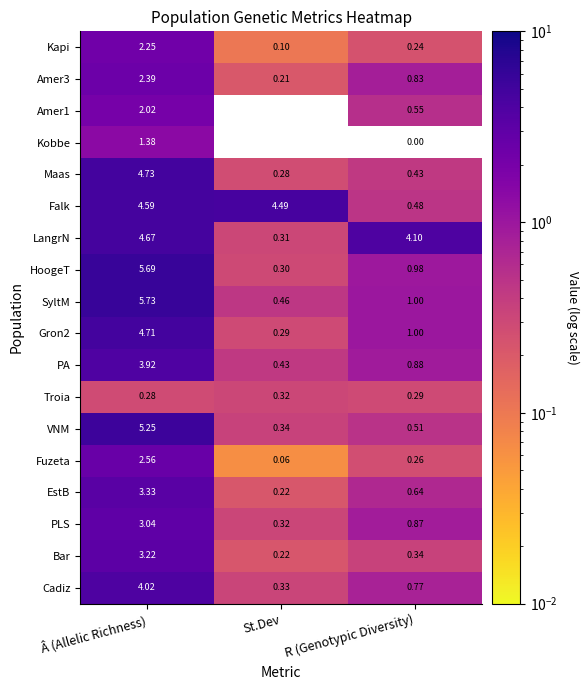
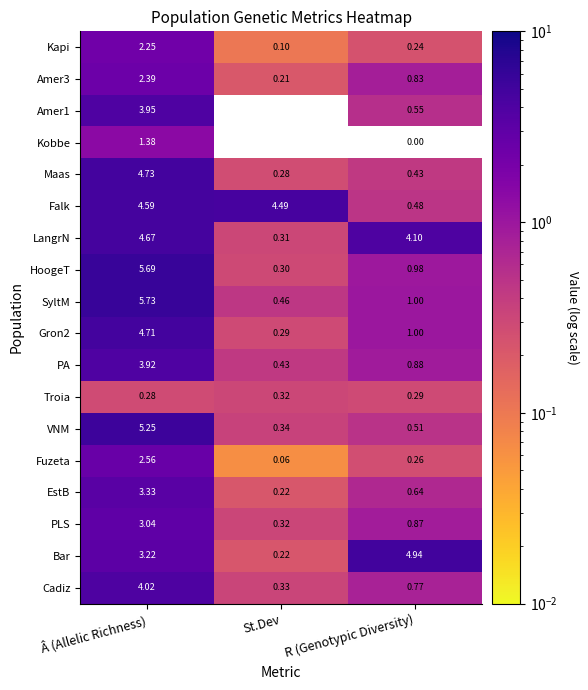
Amer1, Â (Allelic Richness): 2.02 -> 3.95
Bar, R (Genotypic Diversity): 0.34 -> 4.94
